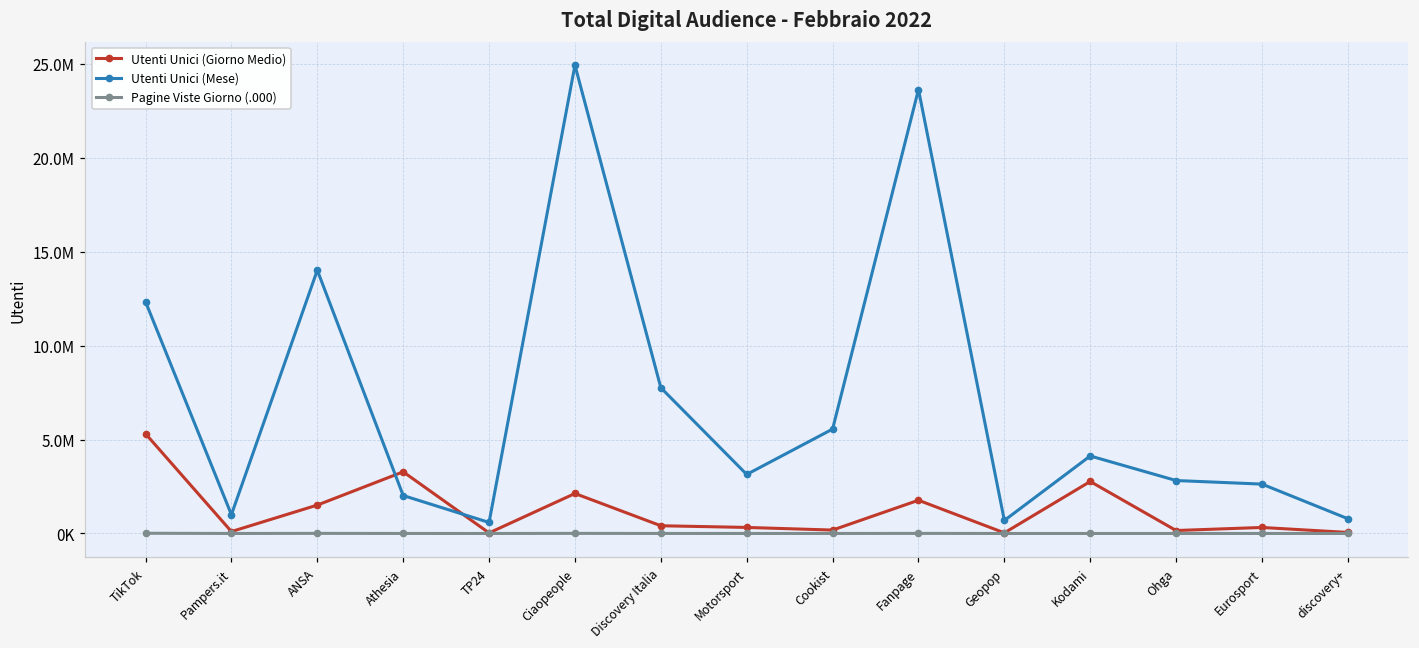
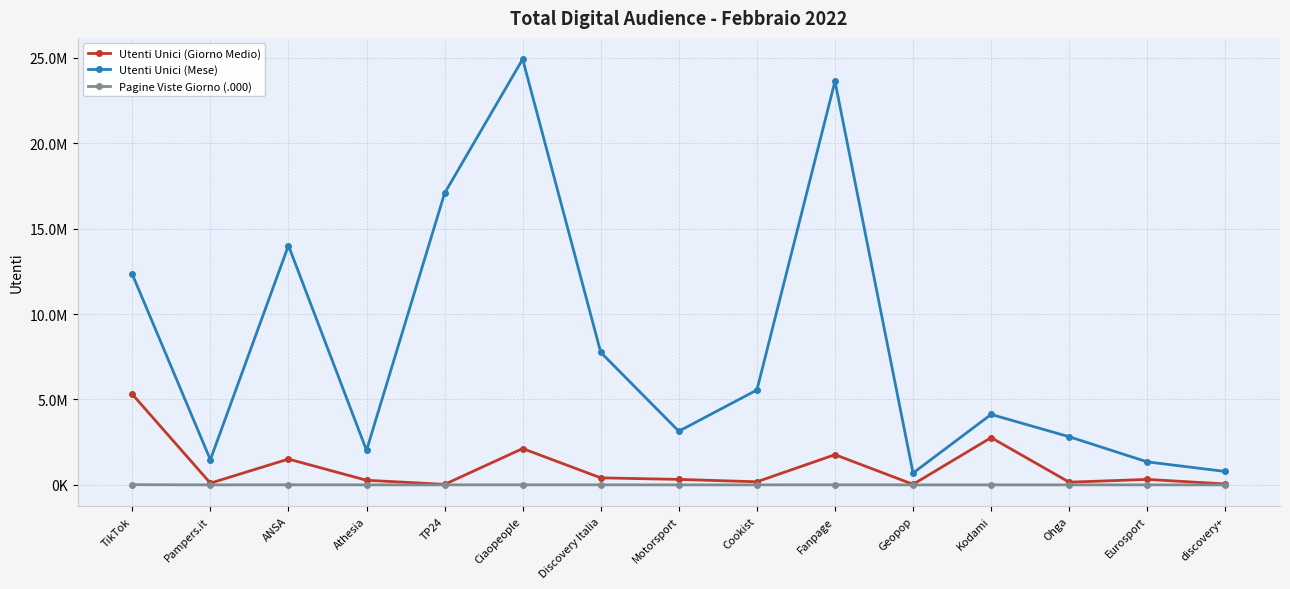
Utenti Unici (Mese), Pampers.it: 1000000 -> 1500000
Utenti Unici (Giorno Medio), Athesia: 3300000 -> 300000
Utenti Unici (Mese), TP24: 600000 -> 17100000
Utenti Unici (Mese), Eurosport: 2600000 -> 1300000
